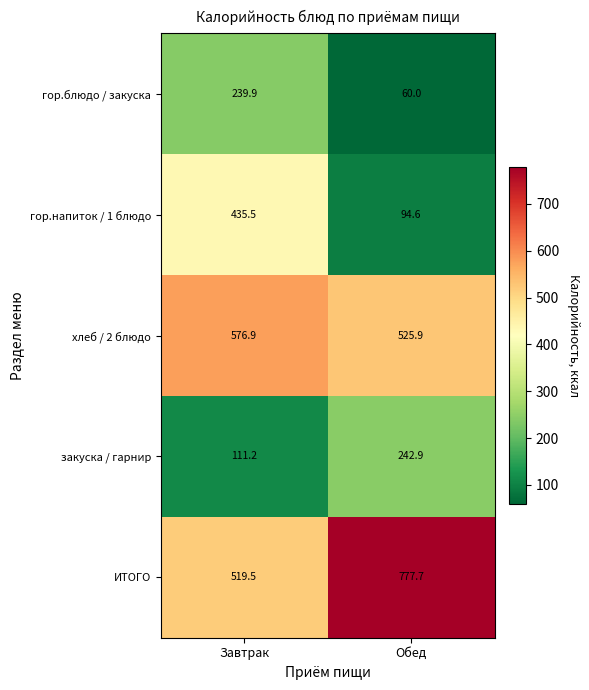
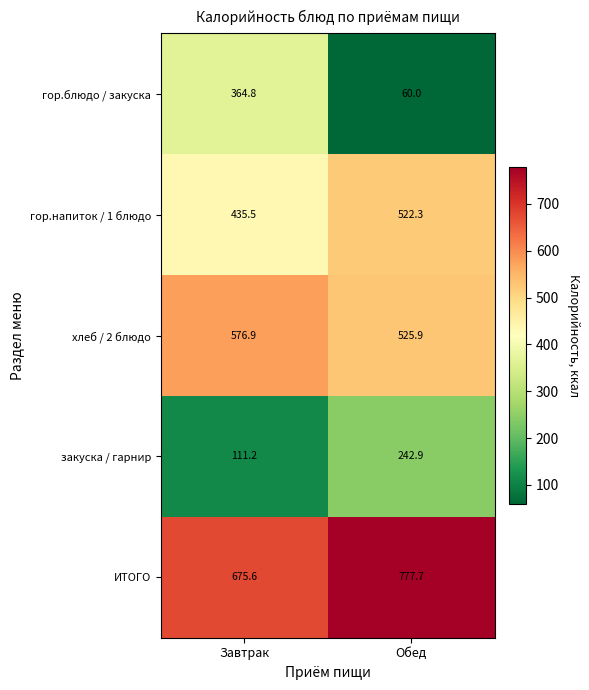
гор.блюдо / закуска, Завтрак: 239.9 -> 364.8
гор.напиток / 1 блюдо, Обед: 94.6 -> 522.3
ИТОГО, Завтрак: 519.5 -> 675.6
